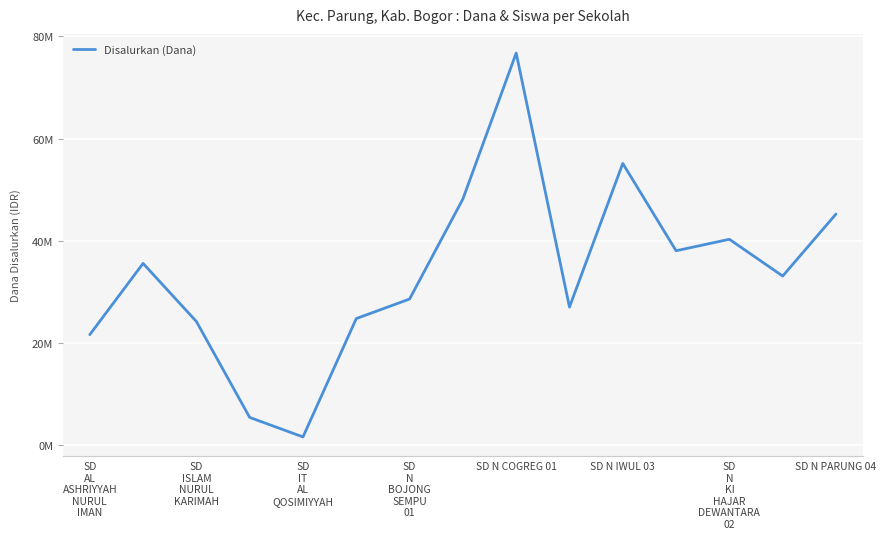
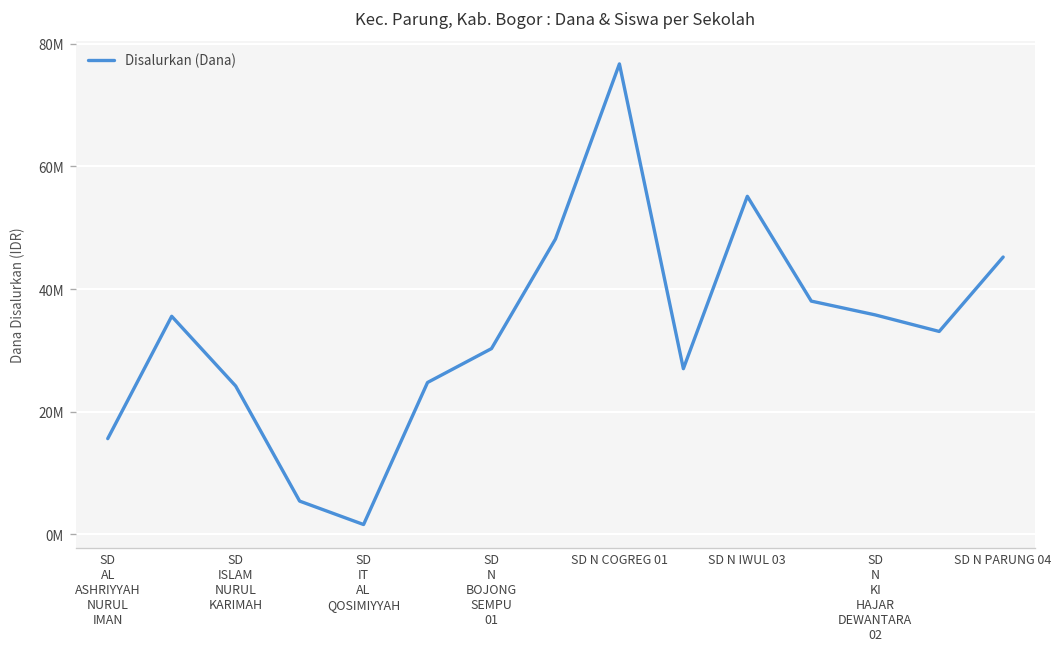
SD AL ASHRIYYAH NURUL IMAN: 22000000 -> 16000000
SD N BOJONG SEMPU 01: 29000000 -> 30000000
SD N KI HAJAR DEWANTARA 02: 40000000 -> 36000000
